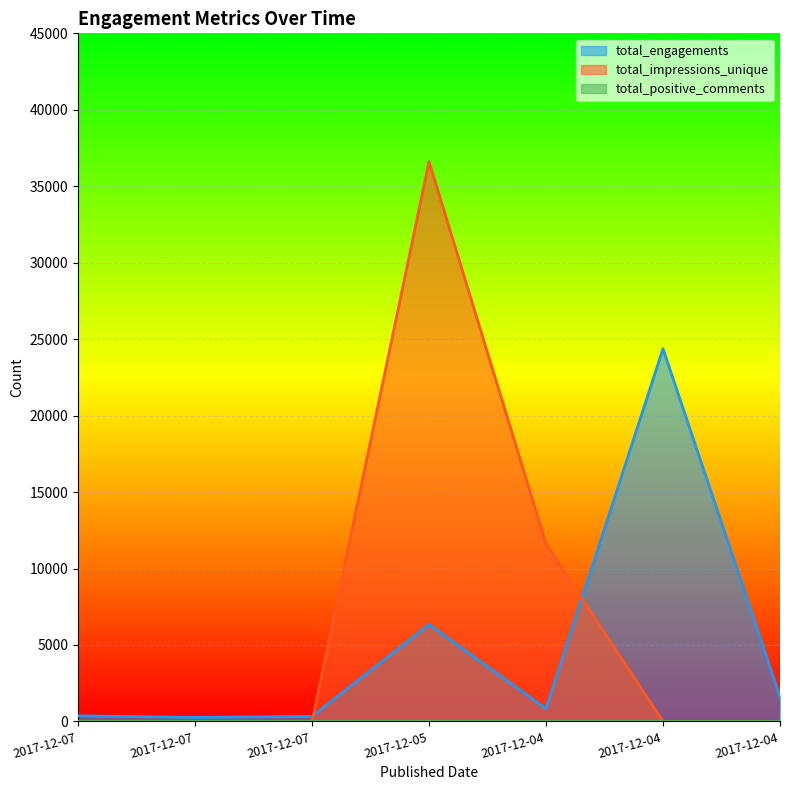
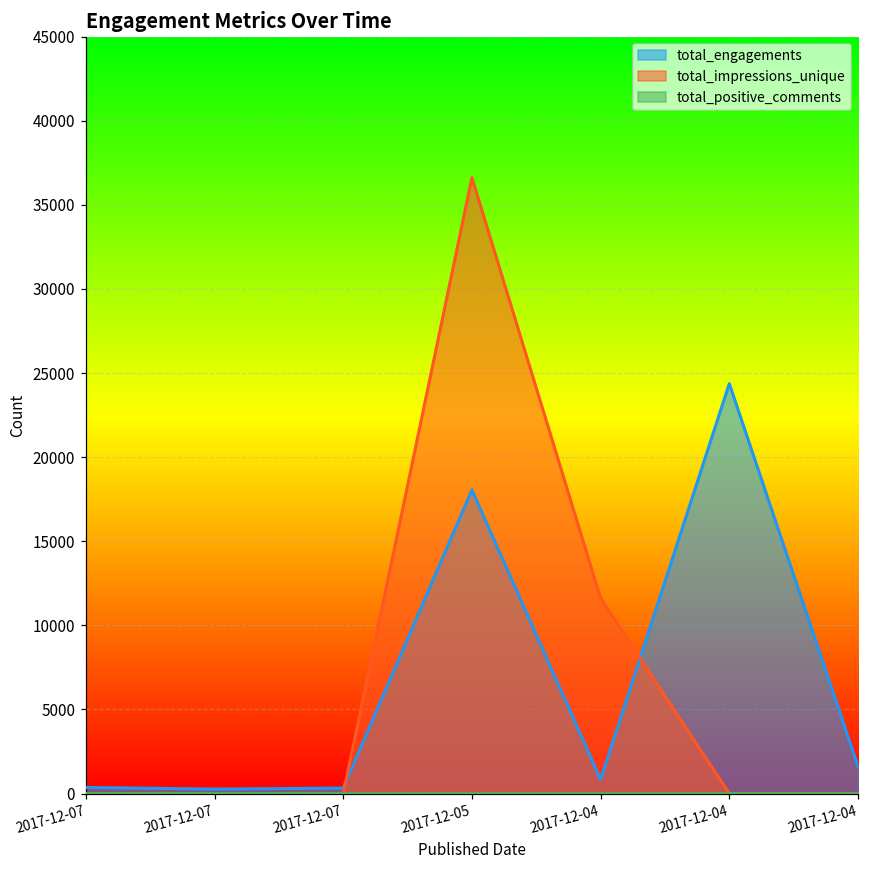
total_engagements, 2017-12-05: 6300 -> 18000
